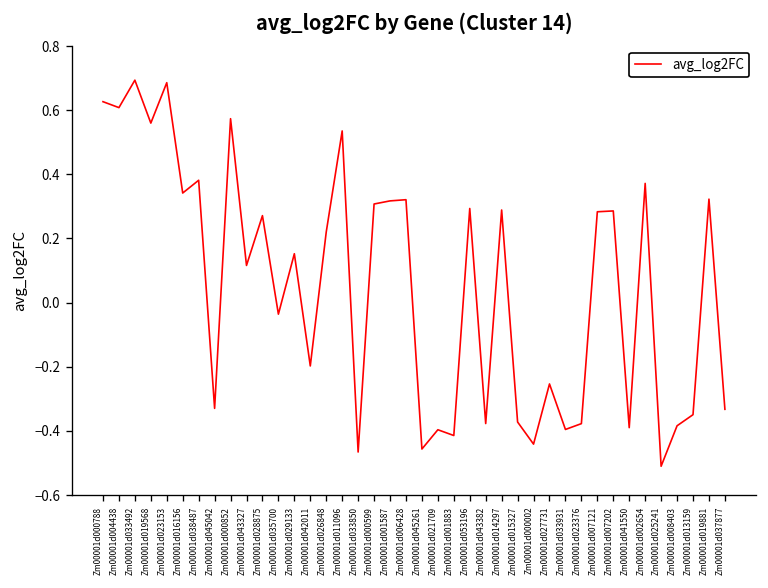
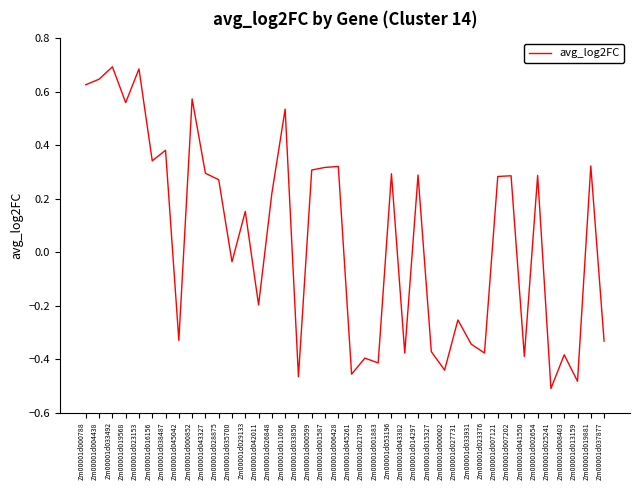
Zm00001d004438: 0.61 -> 0.65
Zm00001d043327: 0.12 -> 0.30
Zm00001d033931: -0.40 -> -0.34
Zm00001d002654: 0.37 -> 0.29
Zm00001d013159: -0.35 -> -0.48
